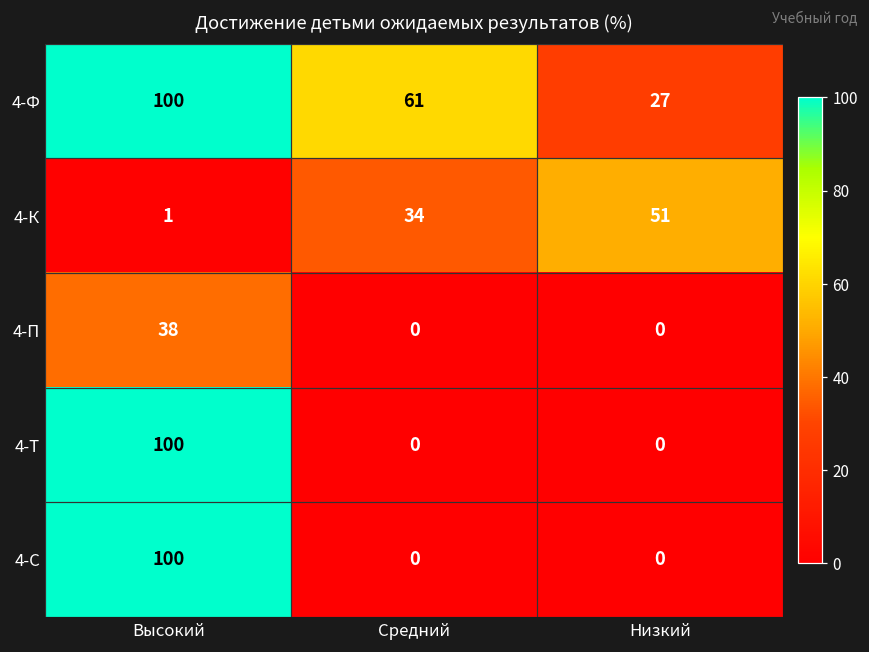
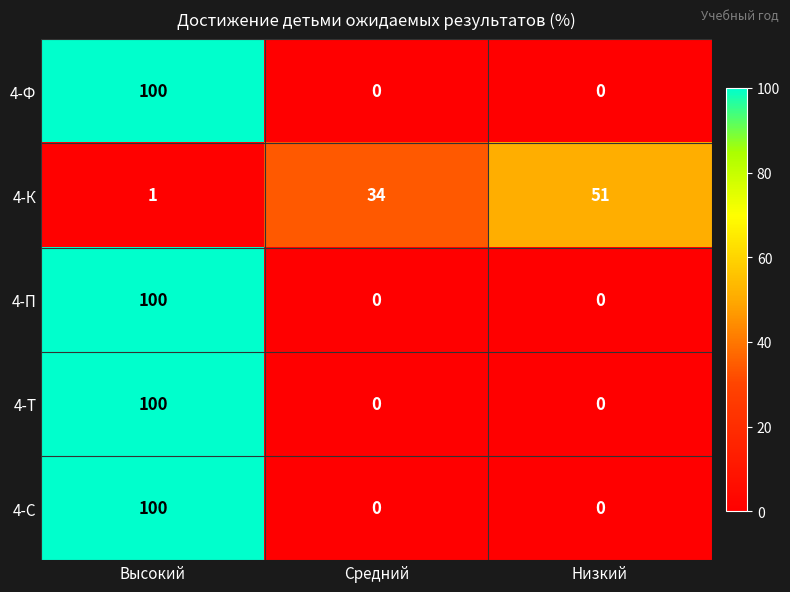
4-Ф, Средний: 61 -> 0
4-Ф, Низкий: 27 -> 0
4-П, Высокий: 38 -> 100
